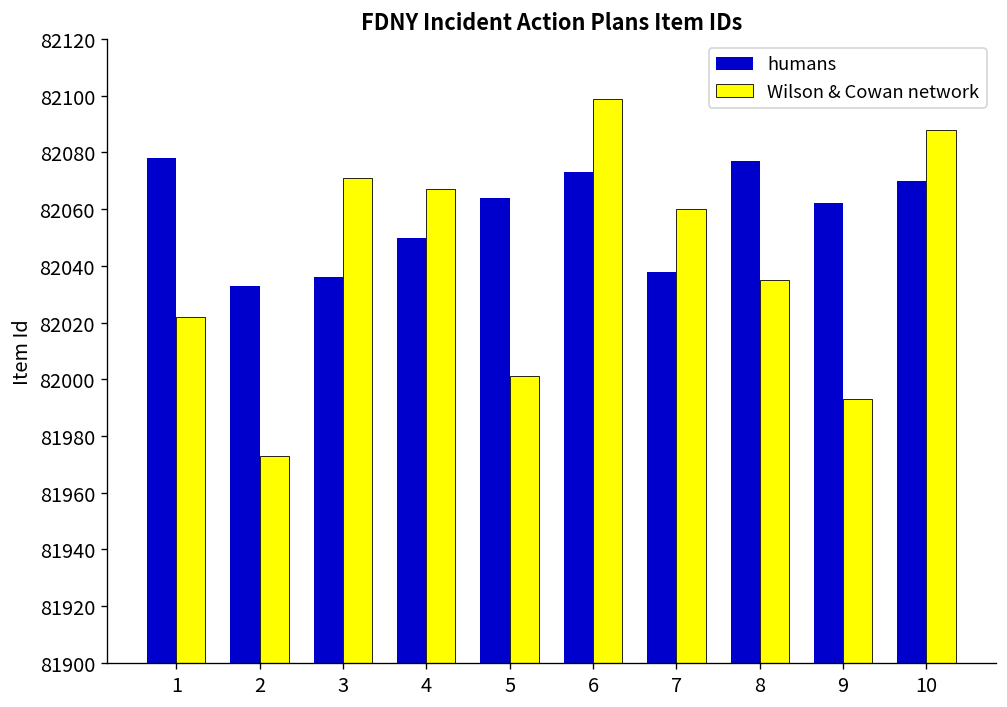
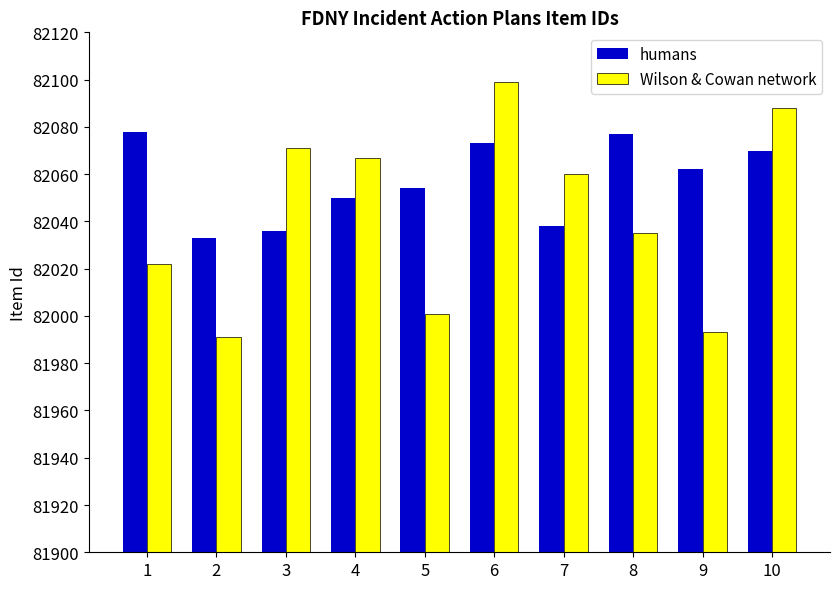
Wilson & Cowan network, 2: 81973 -> 81991
humans, 5: 82064 -> 82054
